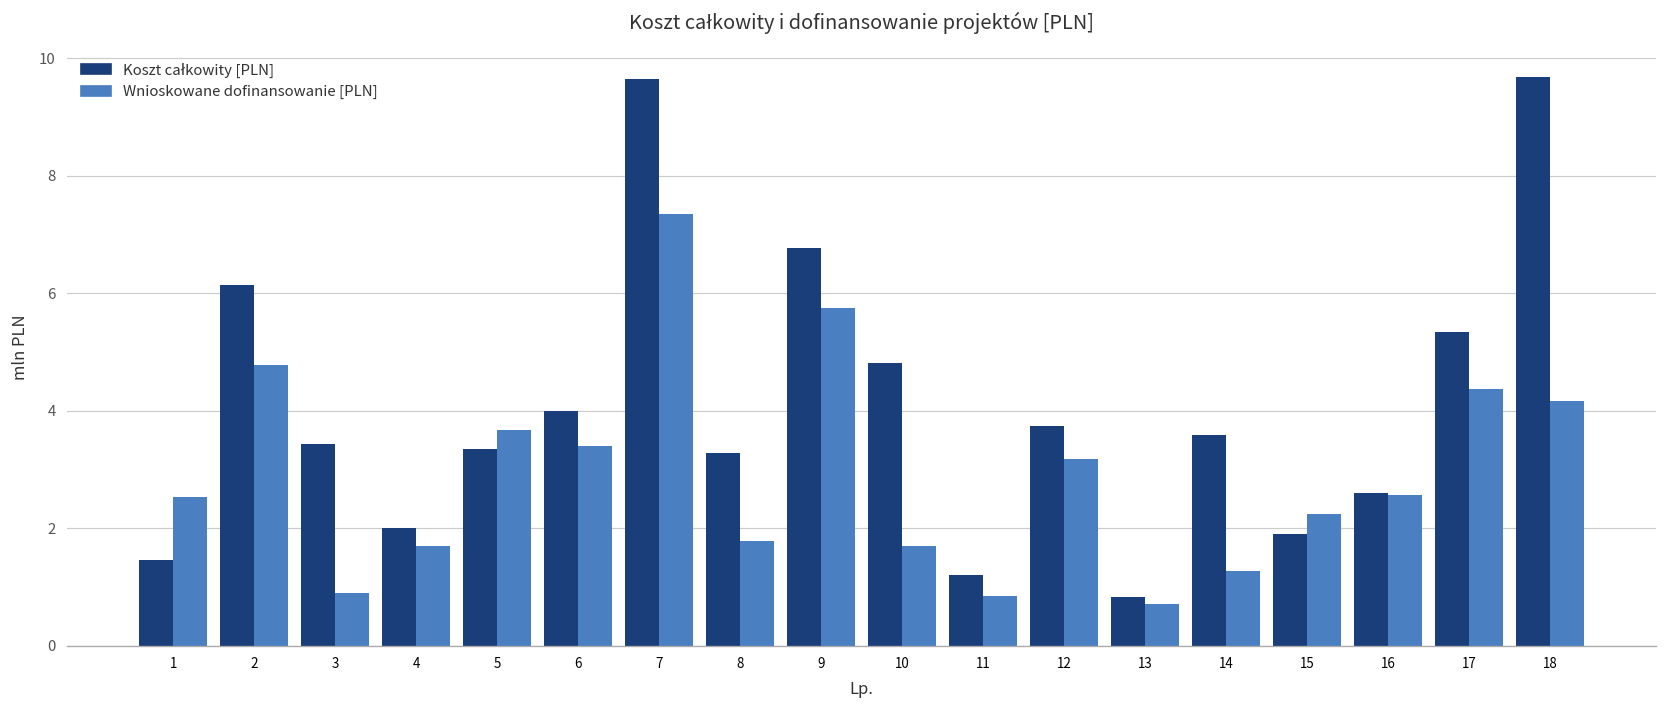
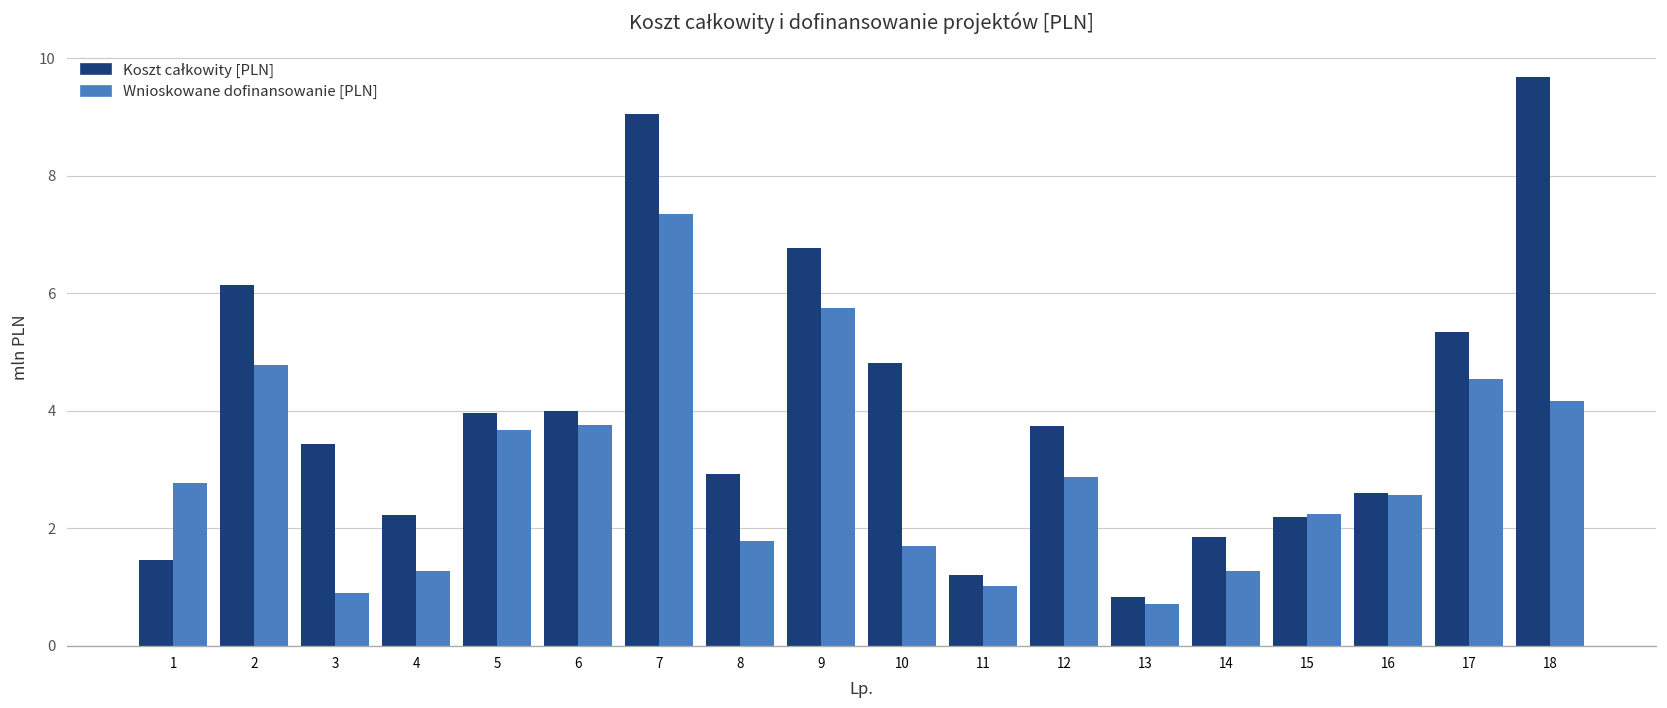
Wnioskowane dofinansowanie [PLN], 1: 2.5 -> 2.8
Koszt całkowity [PLN], 4: 2.0 -> 2.2
Wnioskowane dofinansowanie [PLN], 4: 1.7 -> 1.3
Koszt całkowity [PLN], 5: 3.4 -> 4.0
Wnioskowane dofinansowanie [PLN], 6: 3.4 -> 3.8
Koszt całkowity [PLN], 7: 9.6 -> 9.1
Koszt całkowity [PLN], 8: 3.3 -> 2.9
Wnioskowane dofinansowanie [PLN], 11: 0.8 -> 1.0
Wnioskowane dofinansowanie [PLN], 12: 3.2 -> 2.9
Koszt całkowity [PLN], 14: 3.6 -> 1.9
Koszt całkowity [PLN], 15: 1.9 -> 2.2
Wnioskowane dofinansowanie [PLN], 17: 4.4 -> 4.5
